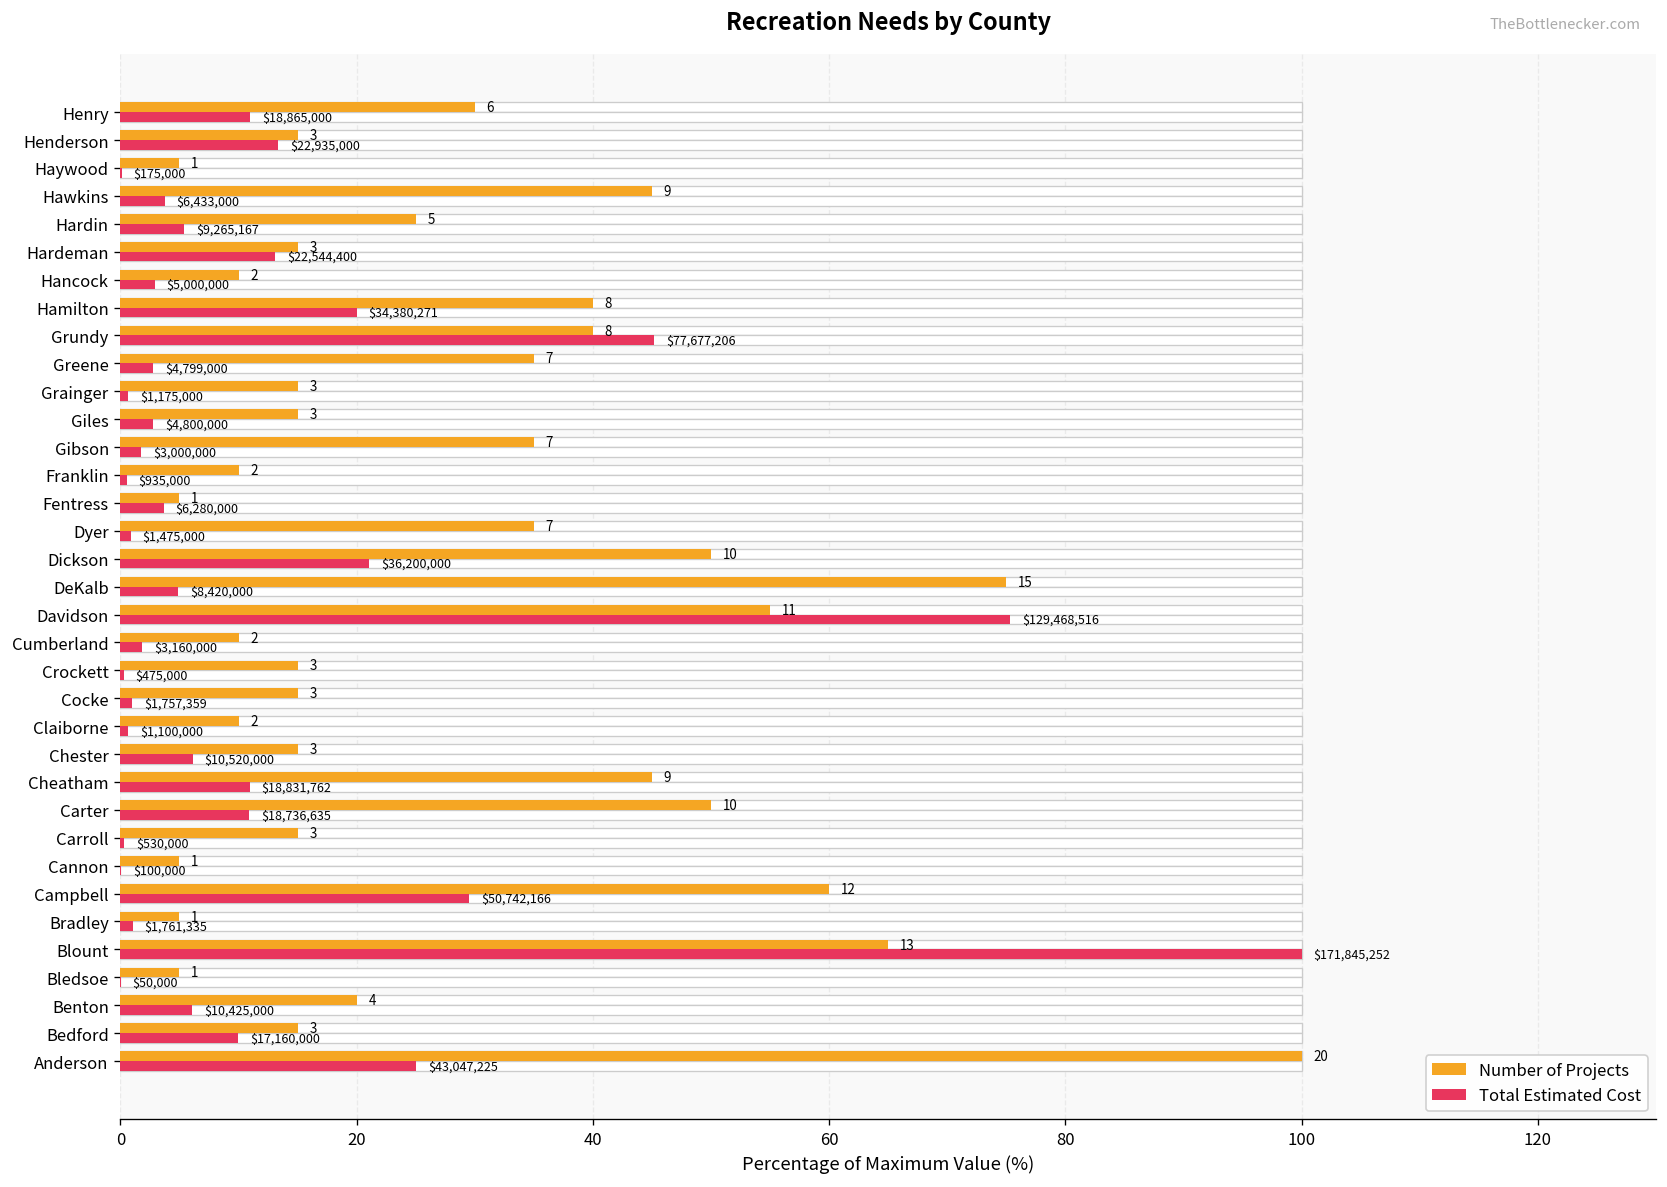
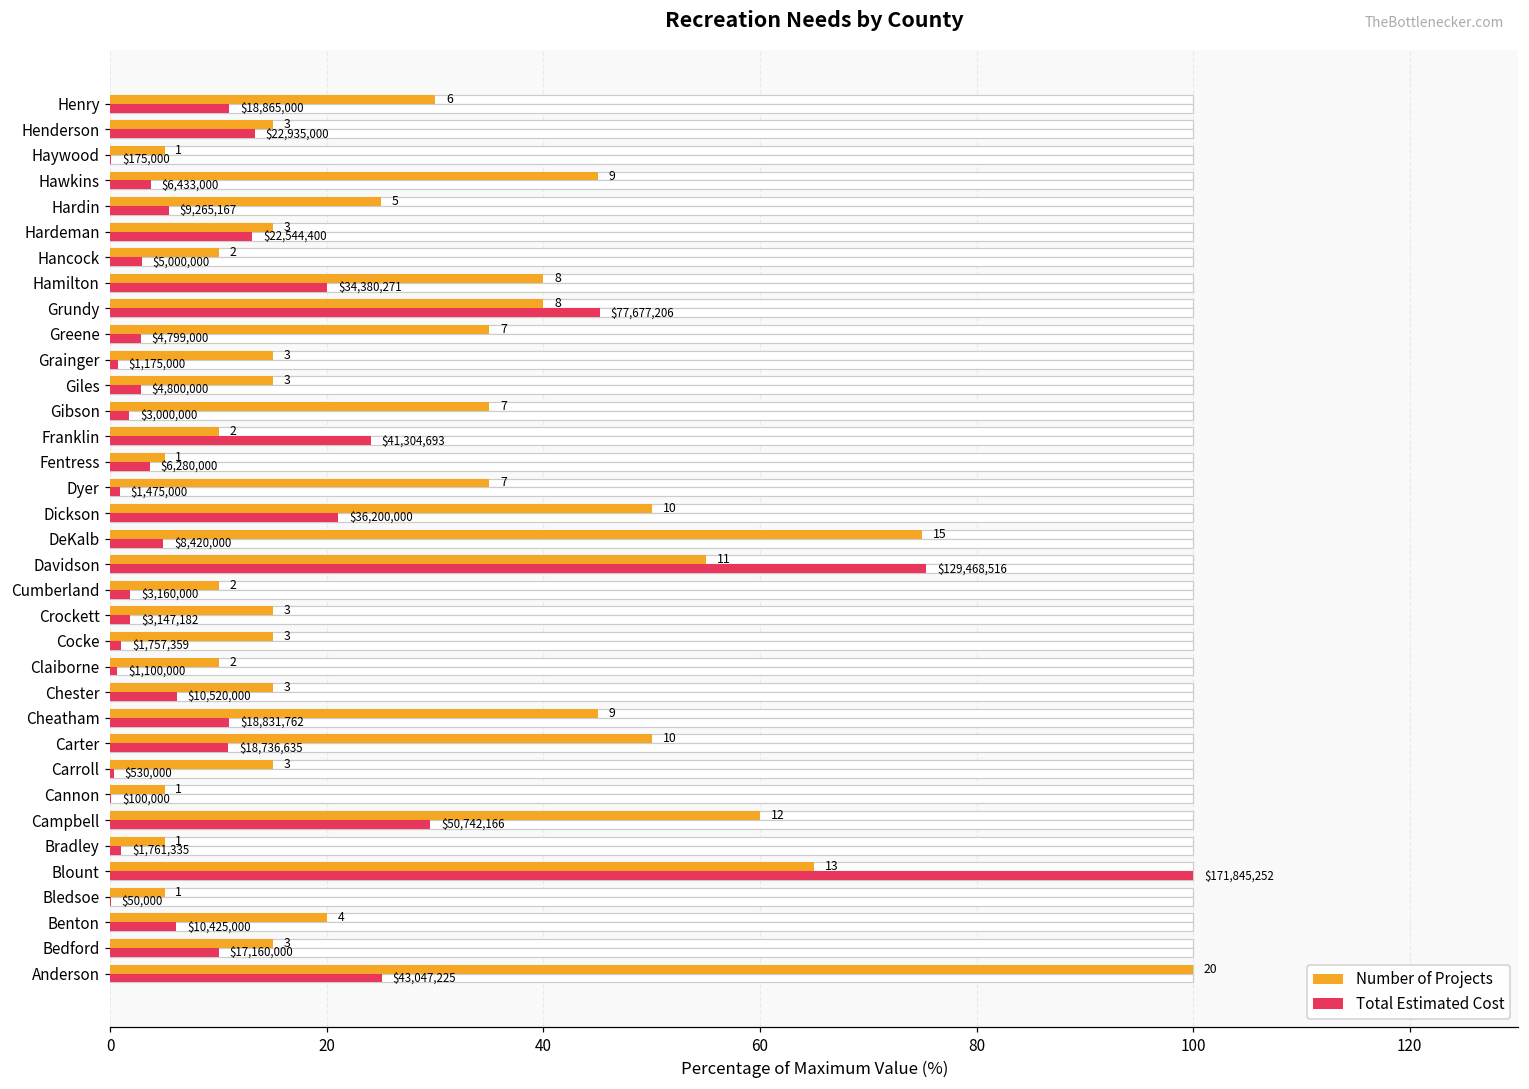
Total Estimated Cost, Franklin: $935,000 -> $41,304,693
Total Estimated Cost, Crockett: $475,000 -> $3,147,182
